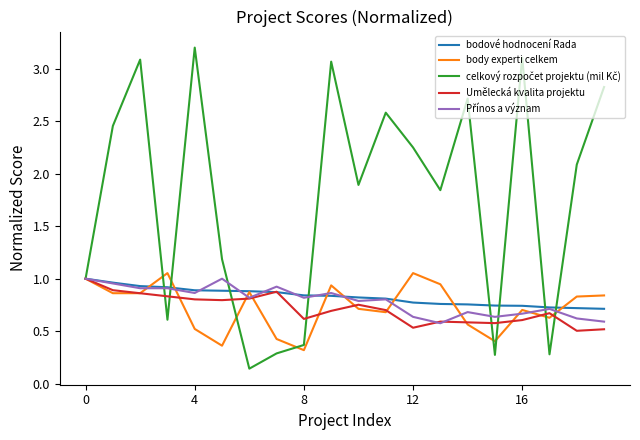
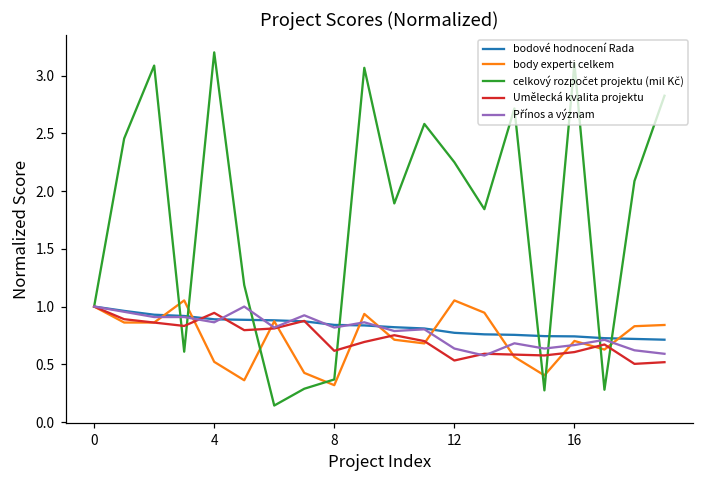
Umělecká kvalita projektu, 4: 0.80 -> 0.95
